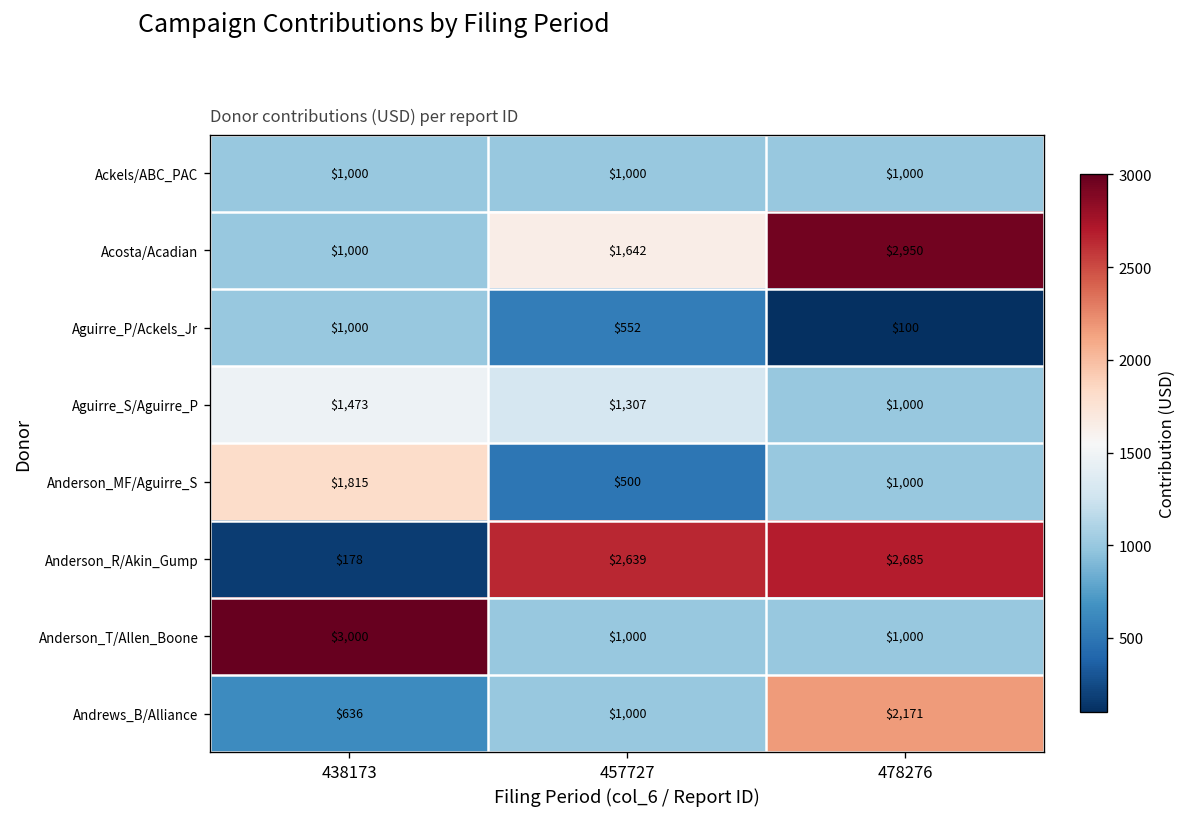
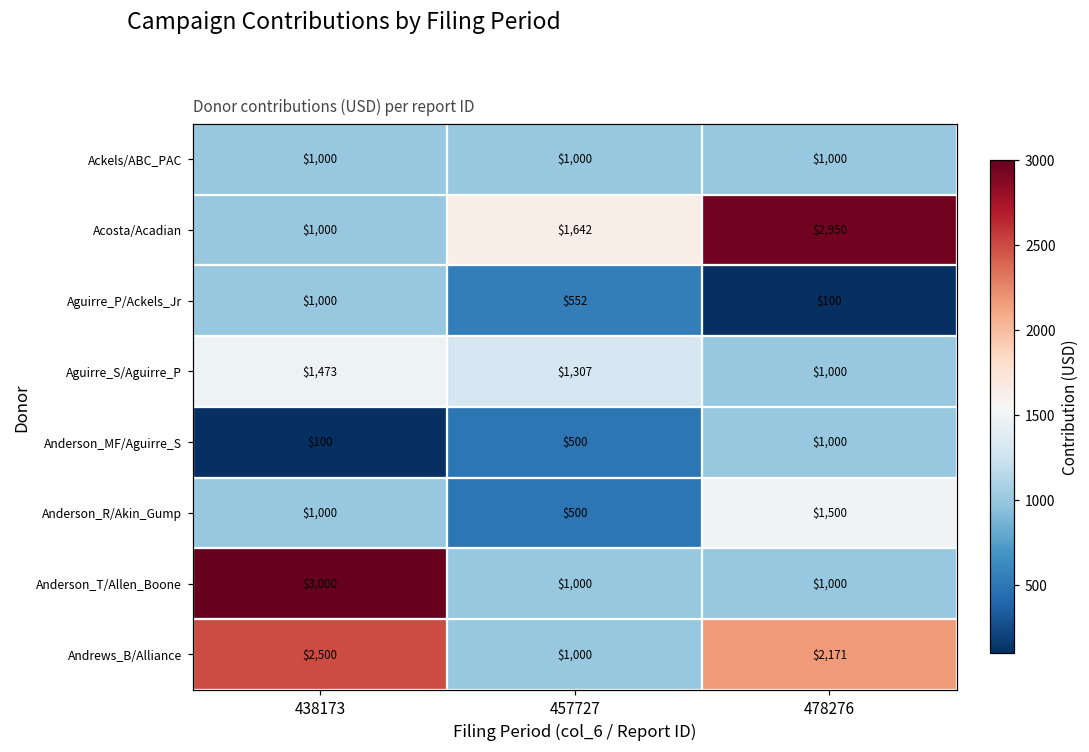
Anderson_MF/Aguirre_S, 438173: $1,815 -> $100
Anderson_R/Akin_Gump, 438173: $178 -> $1,000
Anderson_R/Akin_Gump, 457727: $2,639 -> $500
Anderson_R/Akin_Gump, 478276: $2,685 -> $1,500
Andrews_B/Alliance, 438173: $636 -> $2,500
